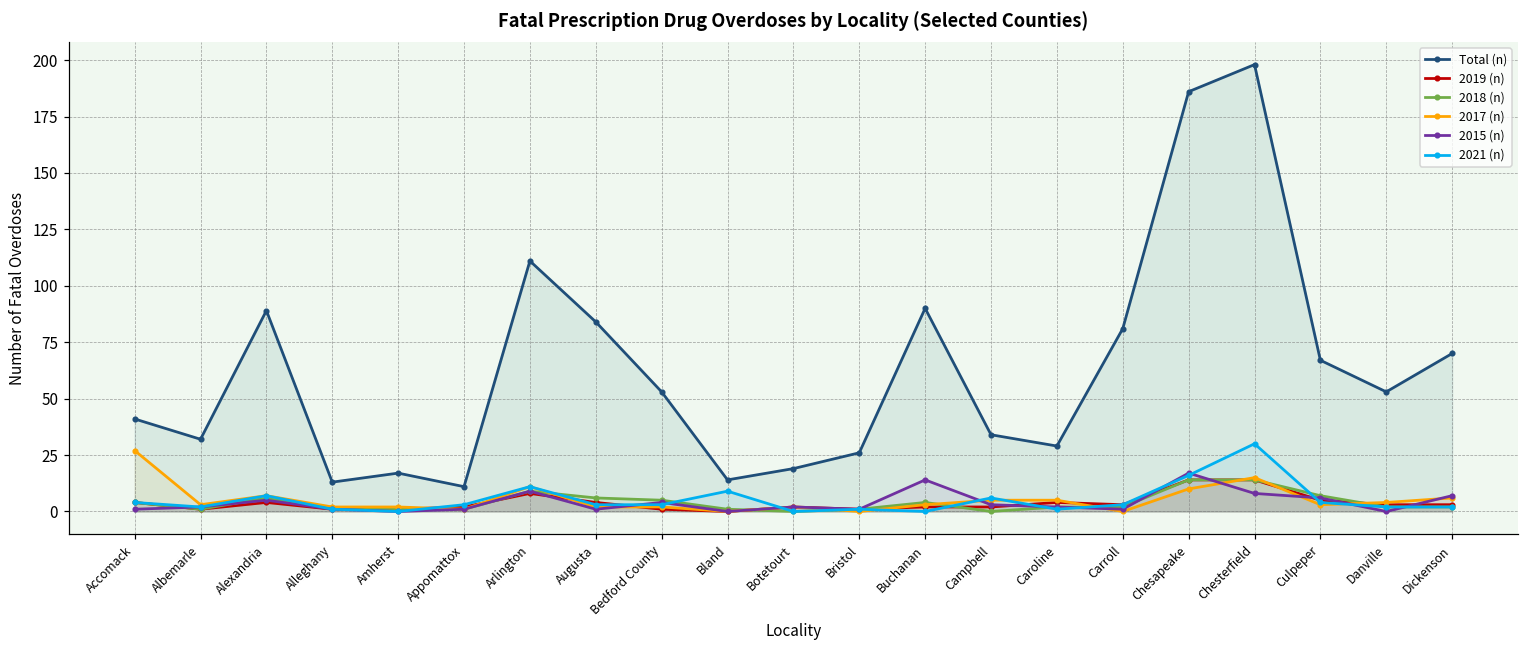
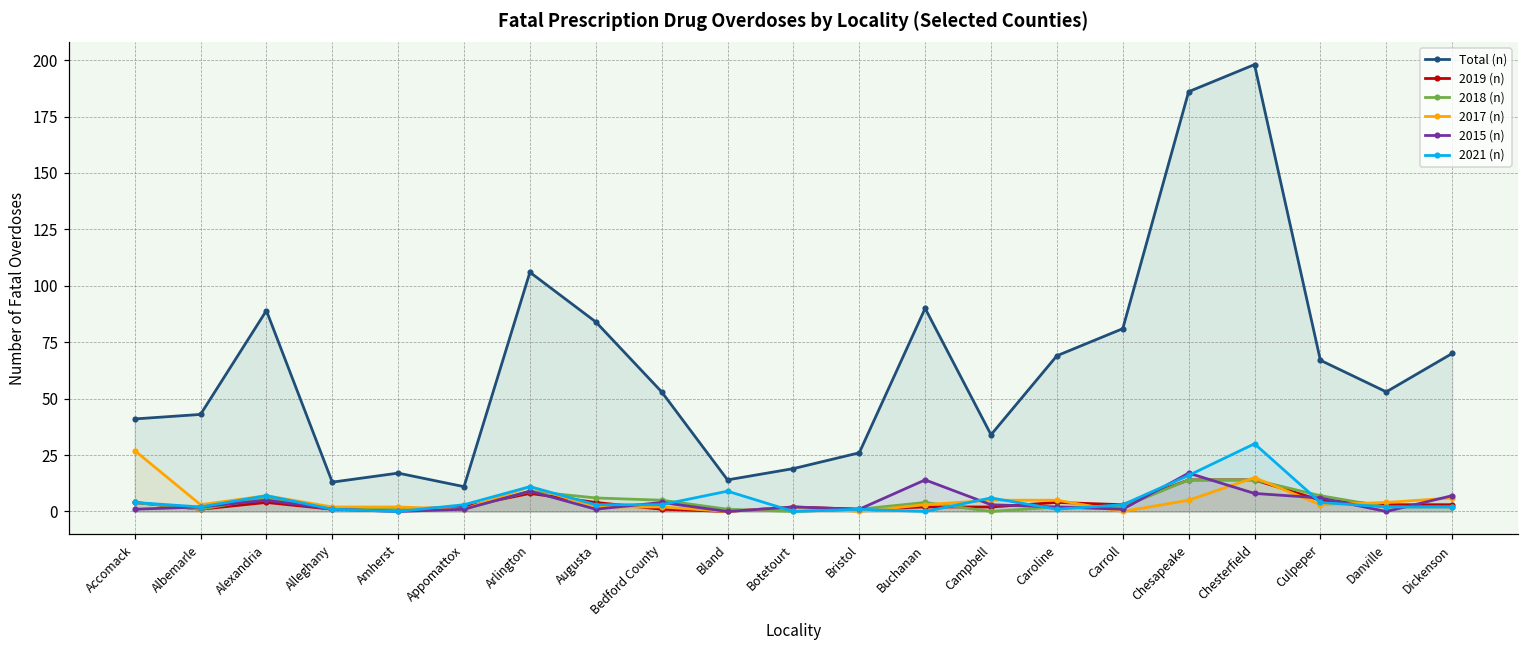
Total (n), Albemarle: 32 -> 43
Total (n), Arlington: 111 -> 106
Total (n), Caroline: 29 -> 69
2017 (n), Chesapeake: 10 -> 5
